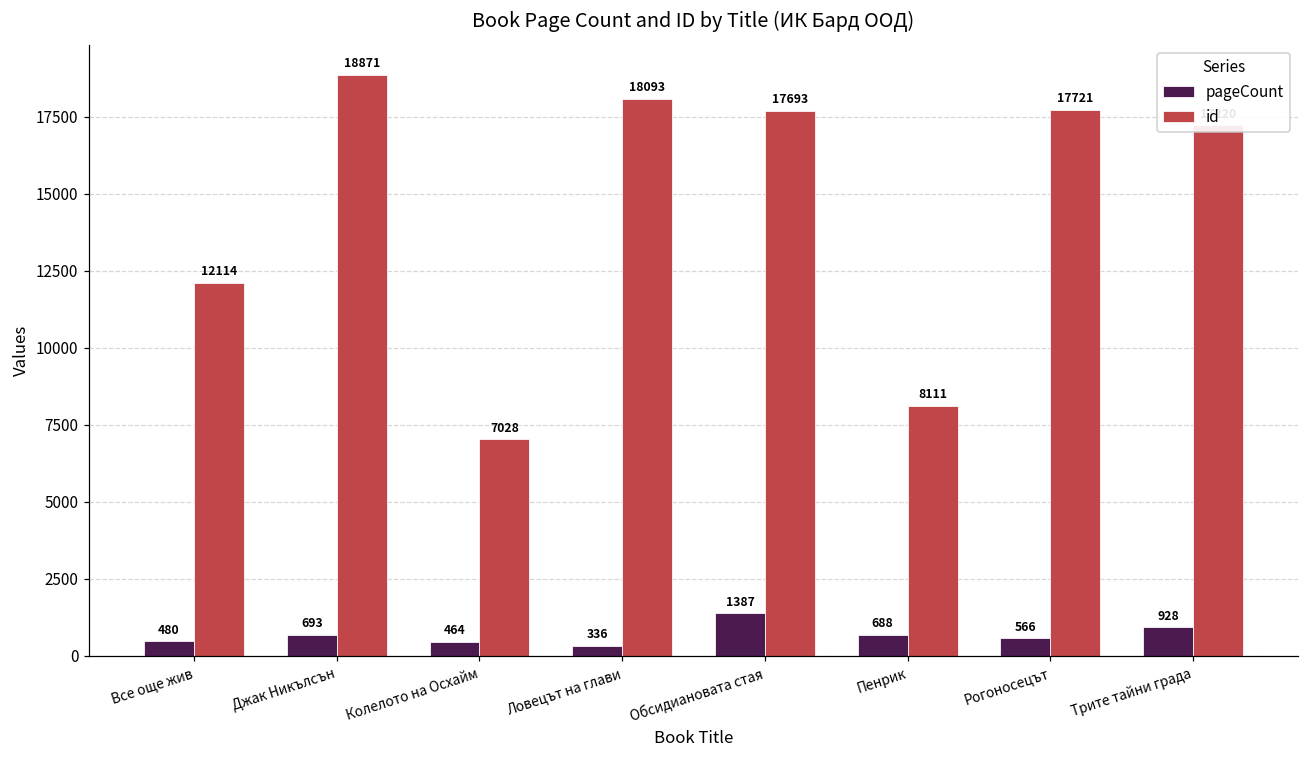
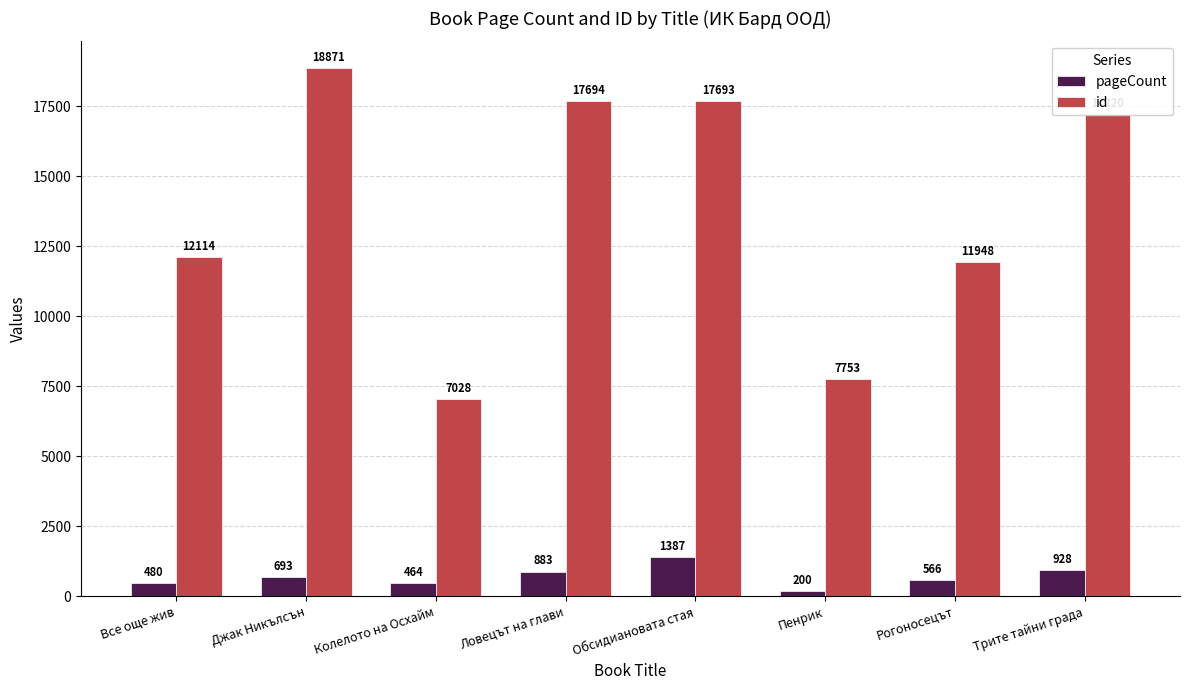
pageCount, Ловецът на глави: 336 -> 883
id, Ловецът на глави: 18093 -> 17694
pageCount, Пенрик: 688 -> 200
id, Пенрик: 8111 -> 7753
id, Рогоносецът: 17721 -> 11948
